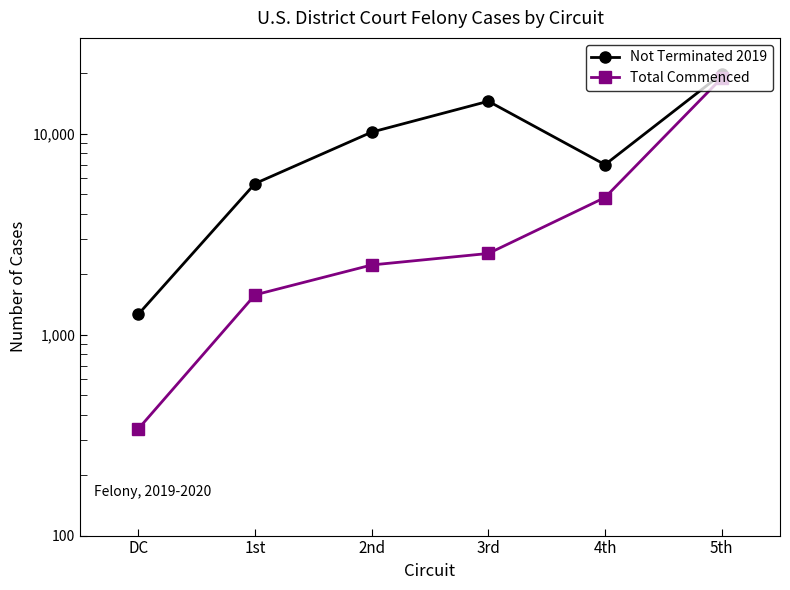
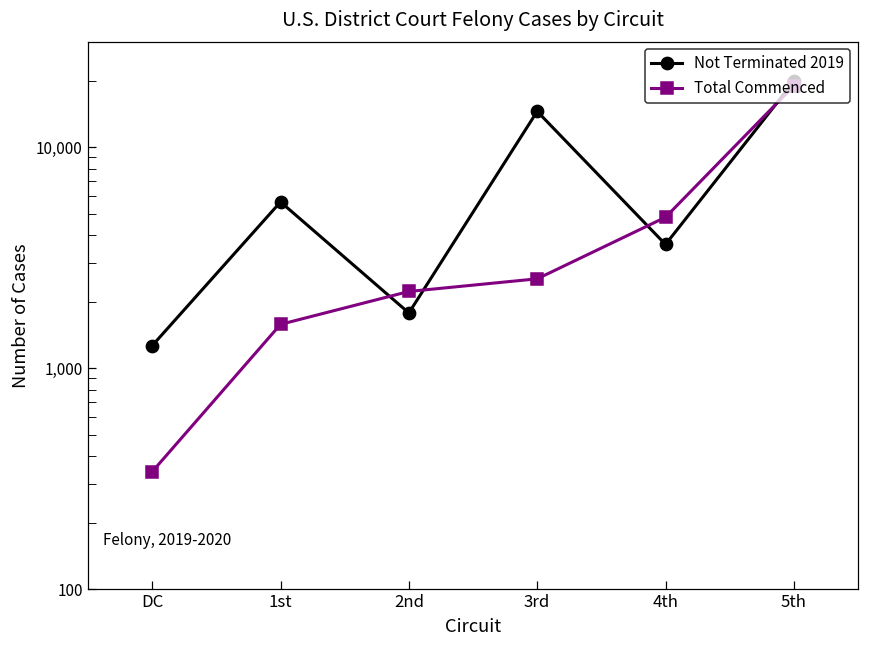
Not Terminated 2019, 2nd: 10,000 -> 1,800
Not Terminated 2019, 4th: 7,000 -> 3,600
